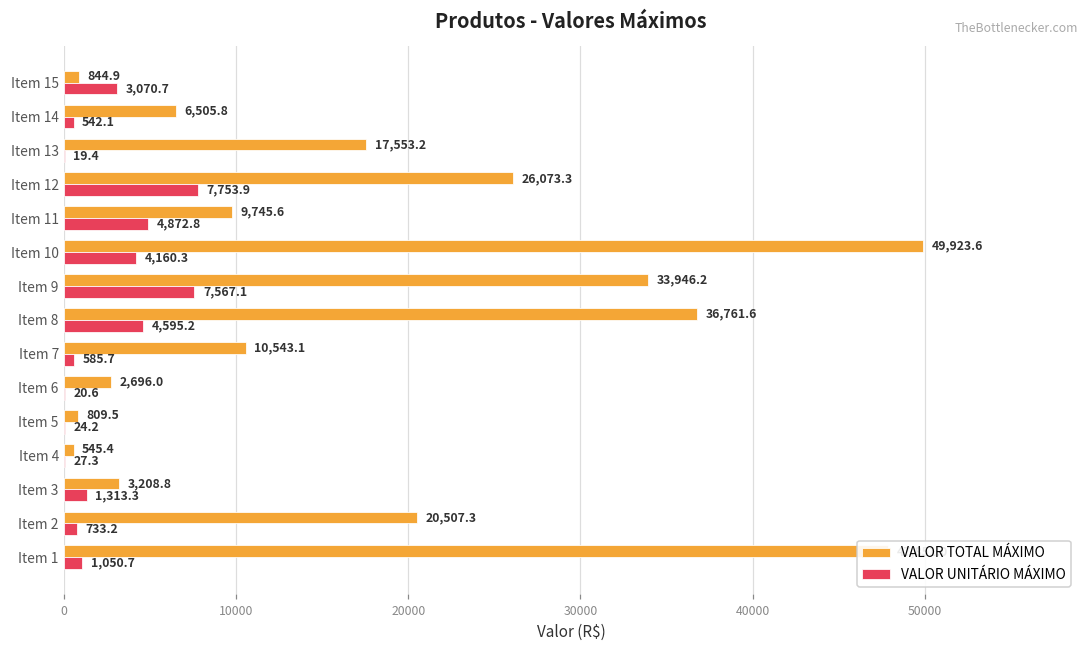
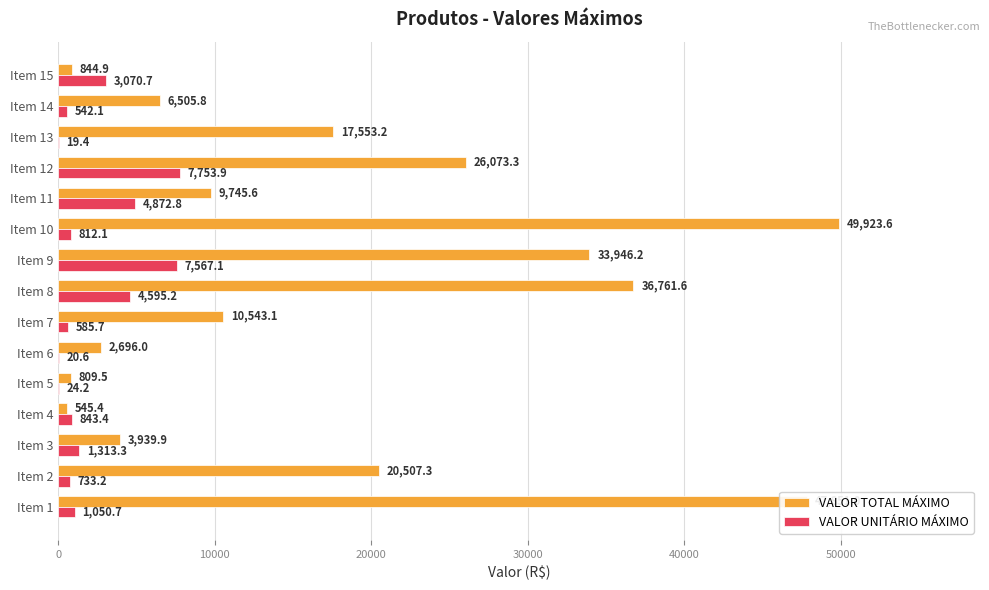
VALOR UNITÁRIO MÁXIMO, Item 10: 4,160.3 -> 812.1
VALOR UNITÁRIO MÁXIMO, Item 4: 27.3 -> 843.4
VALOR TOTAL MÁXIMO, Item 3: 3,208.8 -> 3,939.9
